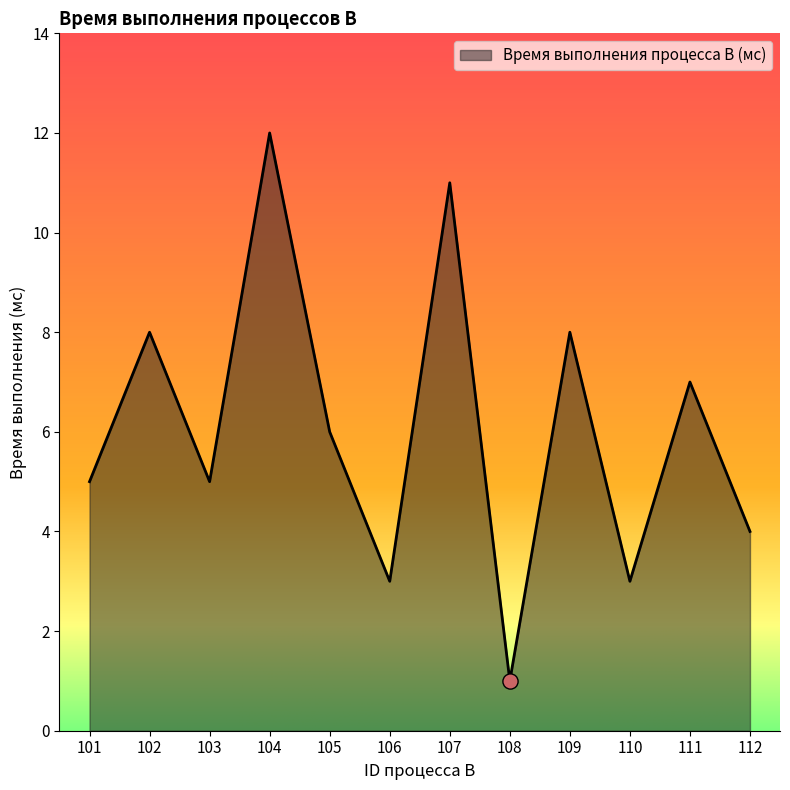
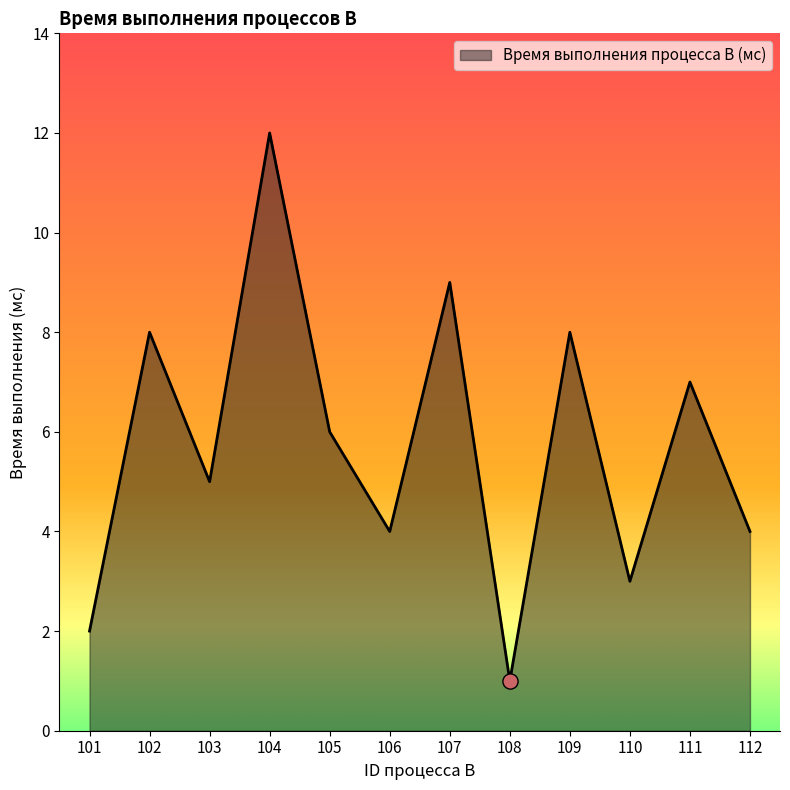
Время выполнения процесса B (мс), 101: 5 -> 2
Время выполнения процесса B (мс), 106: 3 -> 4
Время выполнения процесса B (мс), 107: 11 -> 9
